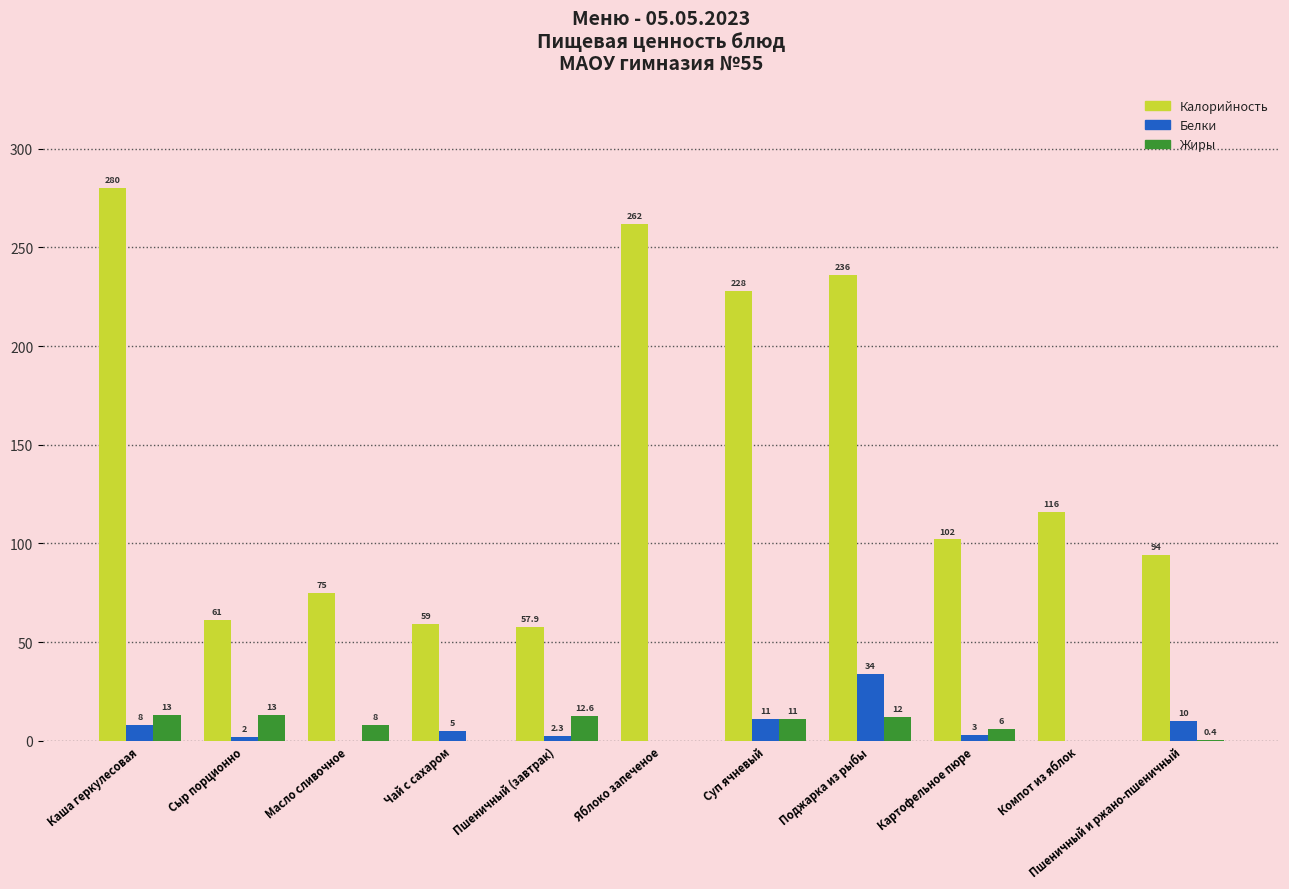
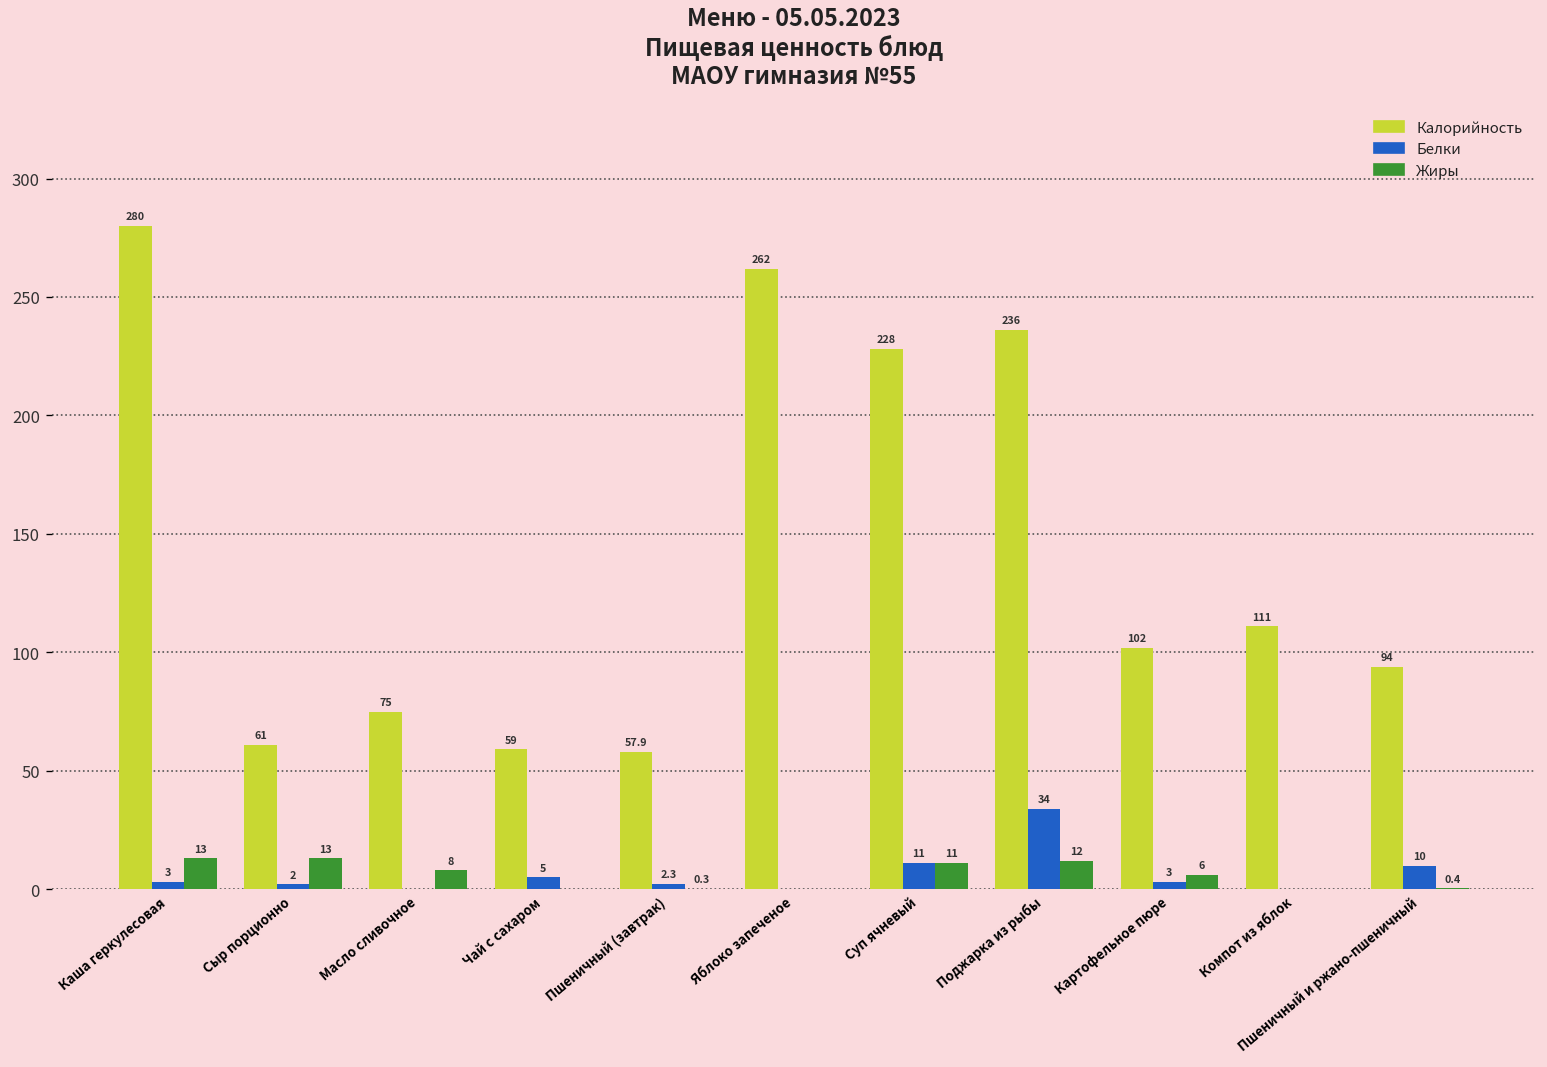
Белки, Каша геркулесовая: 8 -> 3
Жиры, Пшеничный (завтрак): 12.6 -> 0.3
Калорийность, Компот из яблок: 116 -> 111
